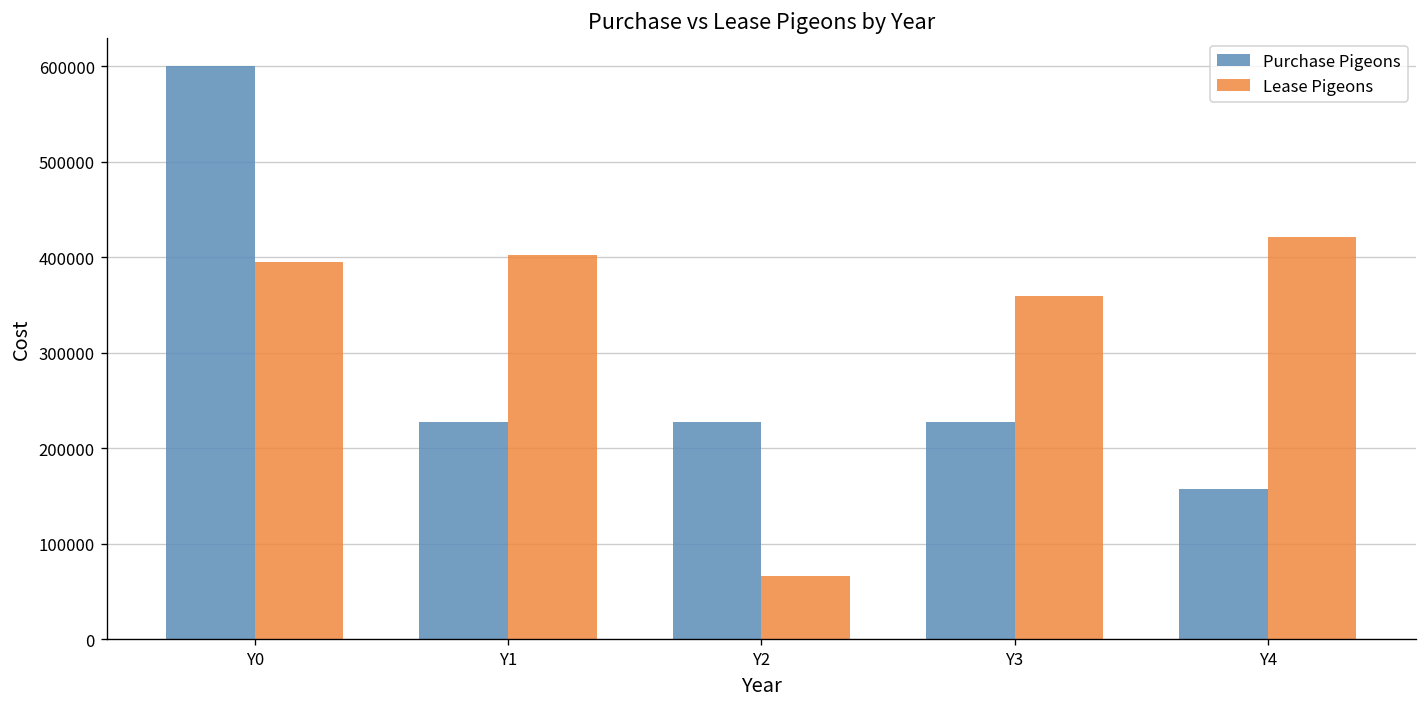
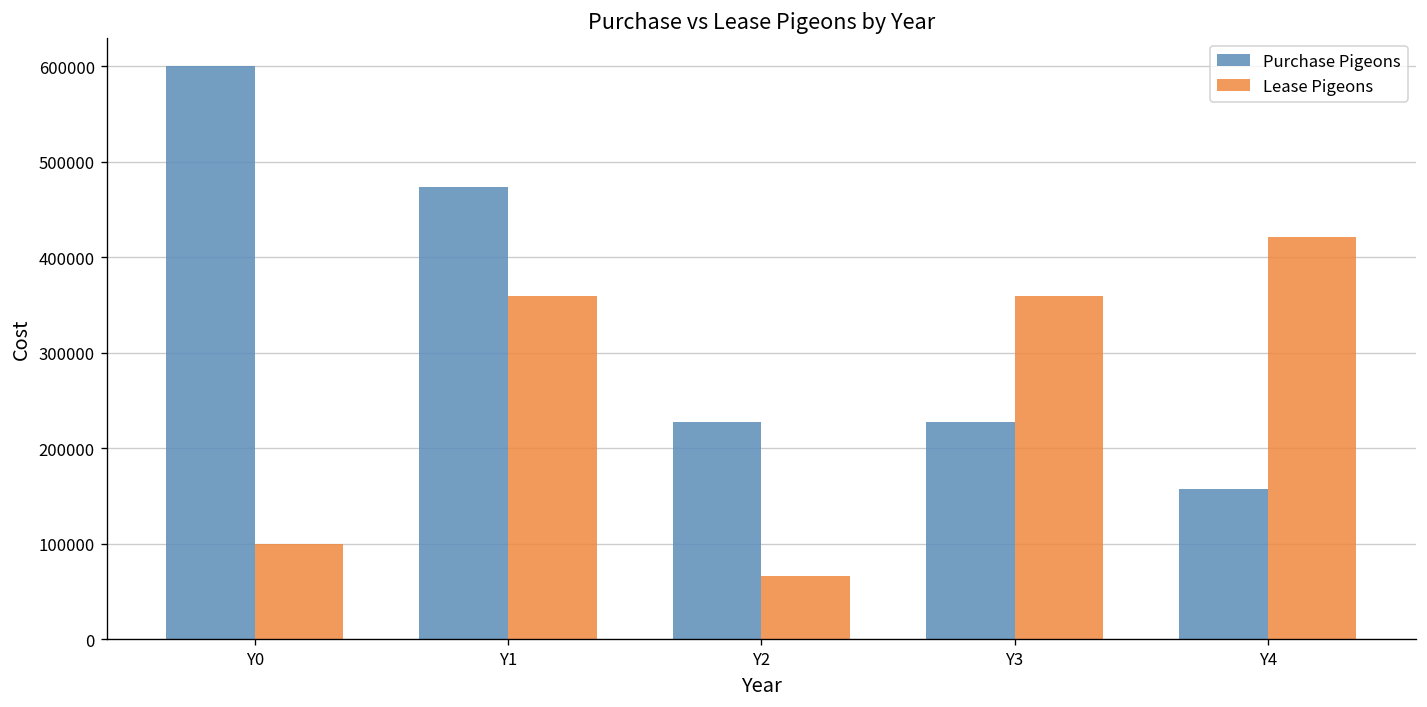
Lease Pigeons, Y0: 390000 -> 100000
Purchase Pigeons, Y1: 230000 -> 470000
Lease Pigeons, Y1: 400000 -> 360000
